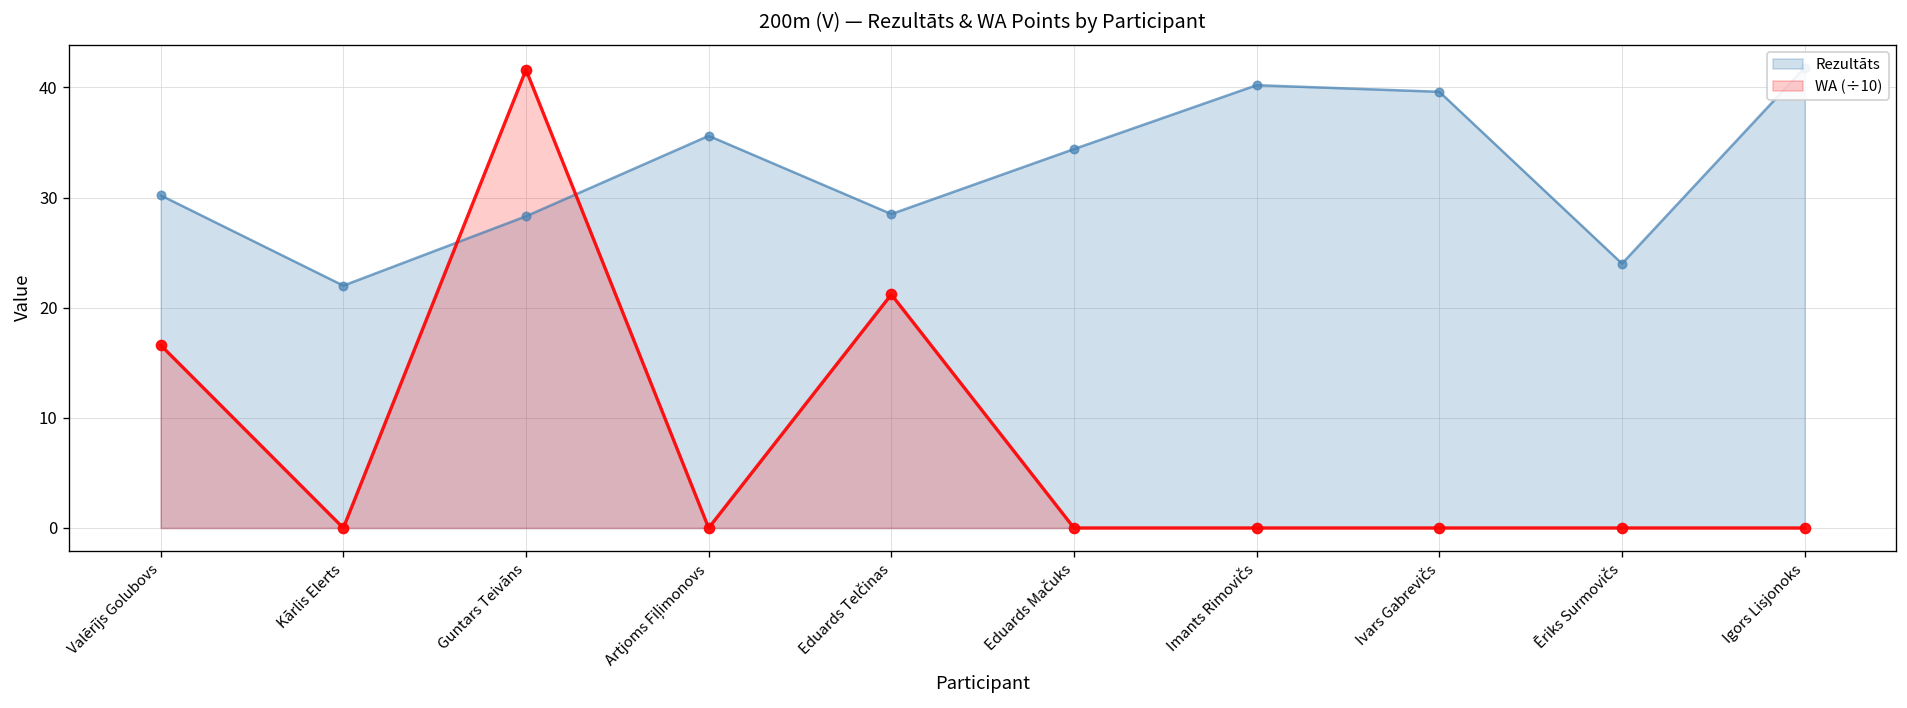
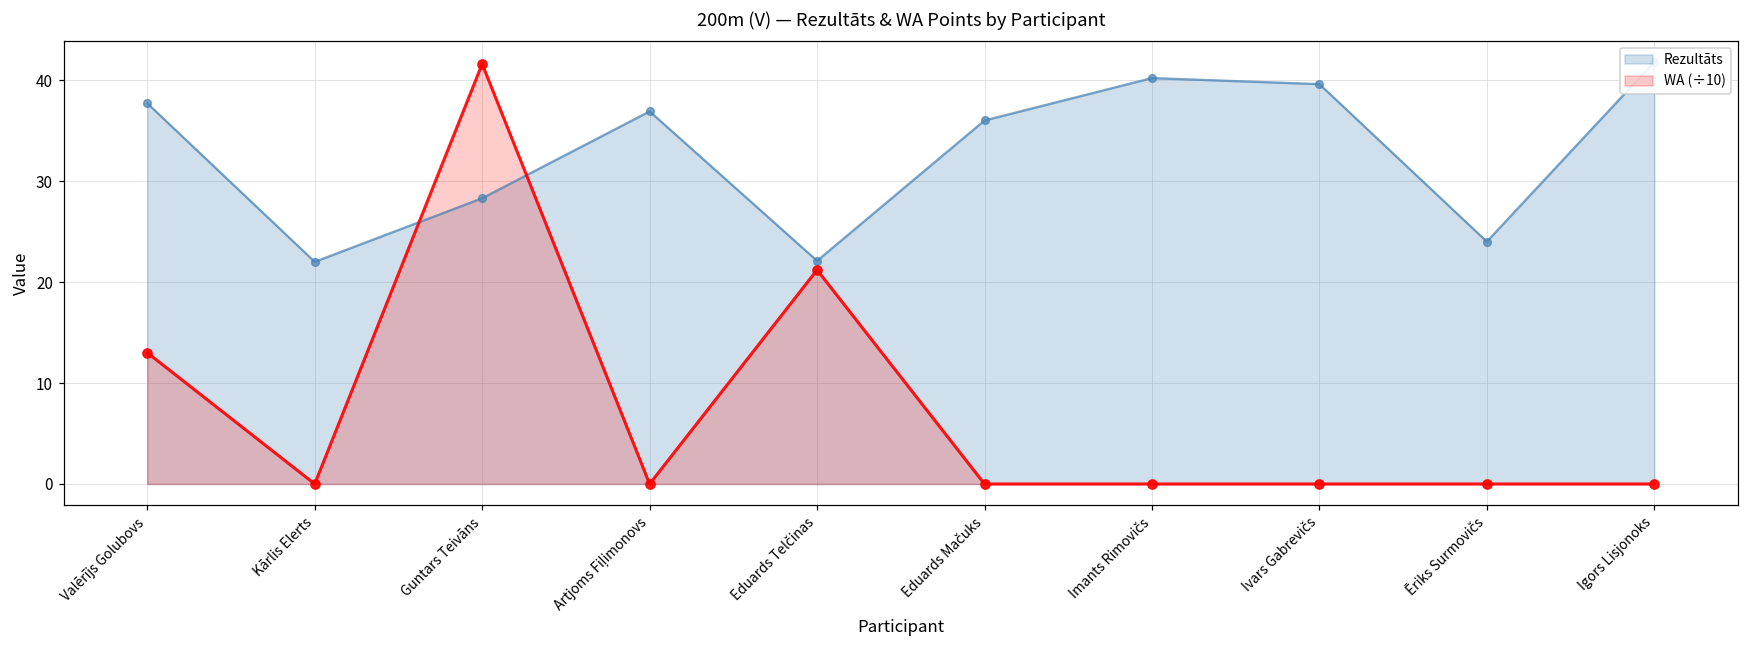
Rezultāts, Valērījs Golubovs: 30 -> 38
WA (÷10), Valērījs Golubovs: 17 -> 13
Rezultāts, Artjoms Fiļimonovs: 36 -> 37
Rezultāts, Eduards Telčinas: 29 -> 22
Rezultāts, Eduards Mačuks: 34 -> 36
